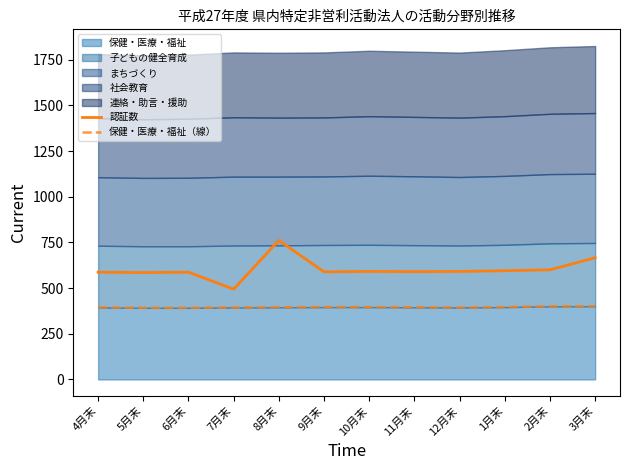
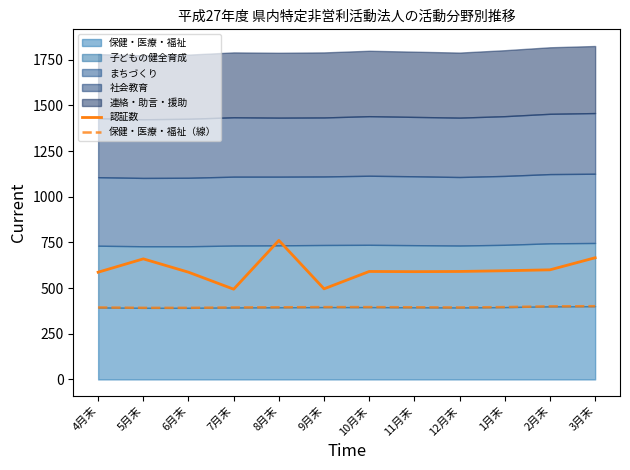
認証数, 5月末: 590 -> 660
認証数, 9月末: 590 -> 500
